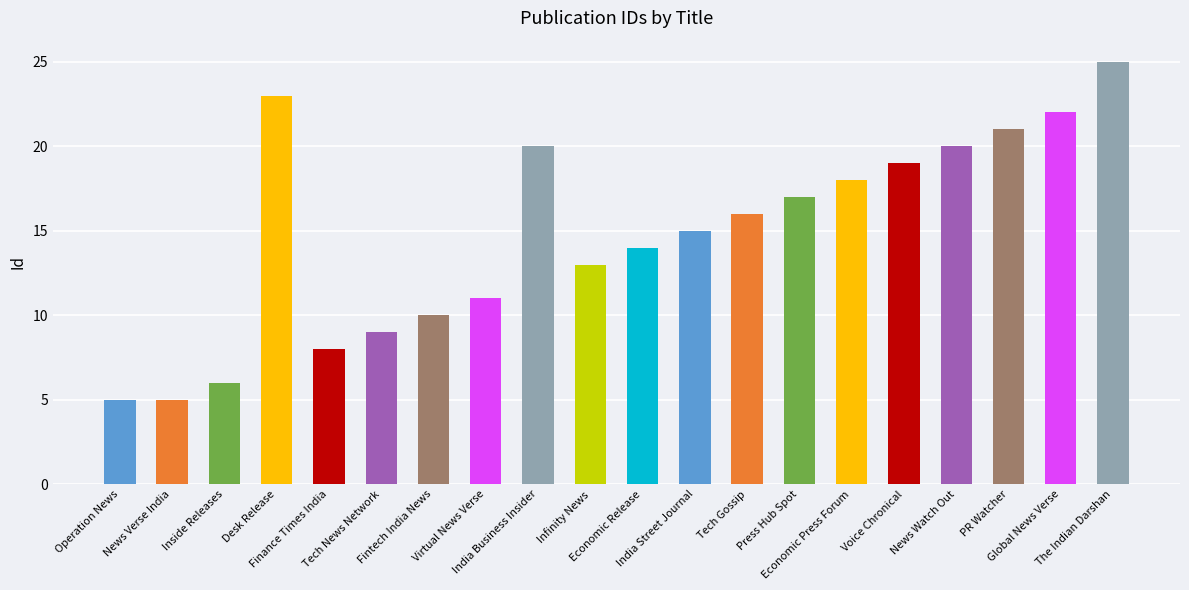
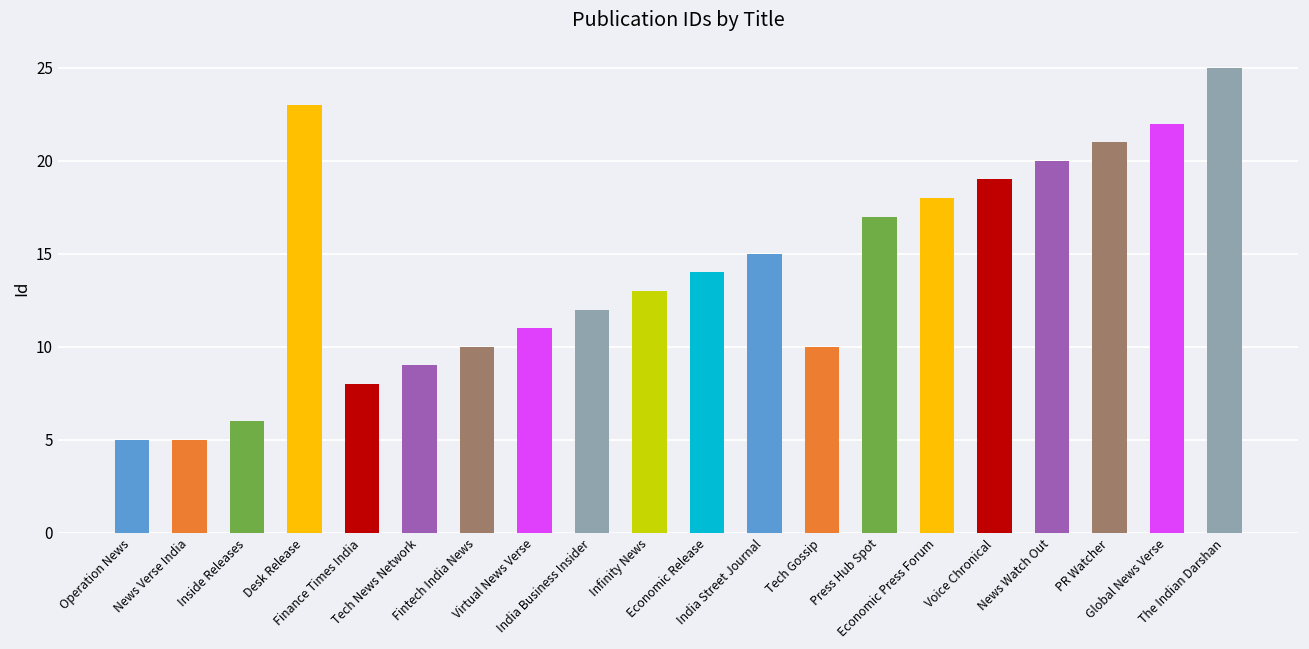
India Business Insider: 20 -> 12
Tech Gossip: 16 -> 10
